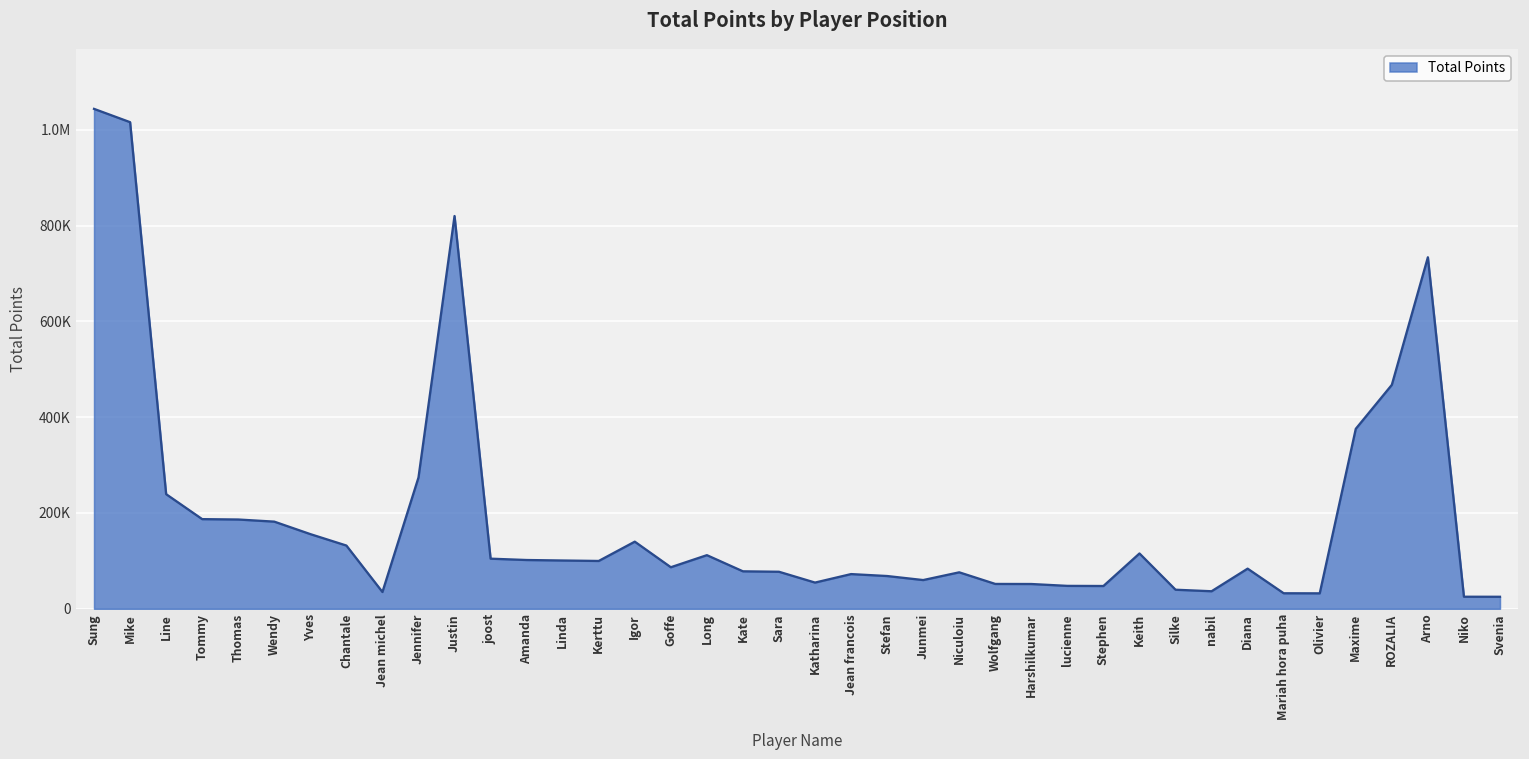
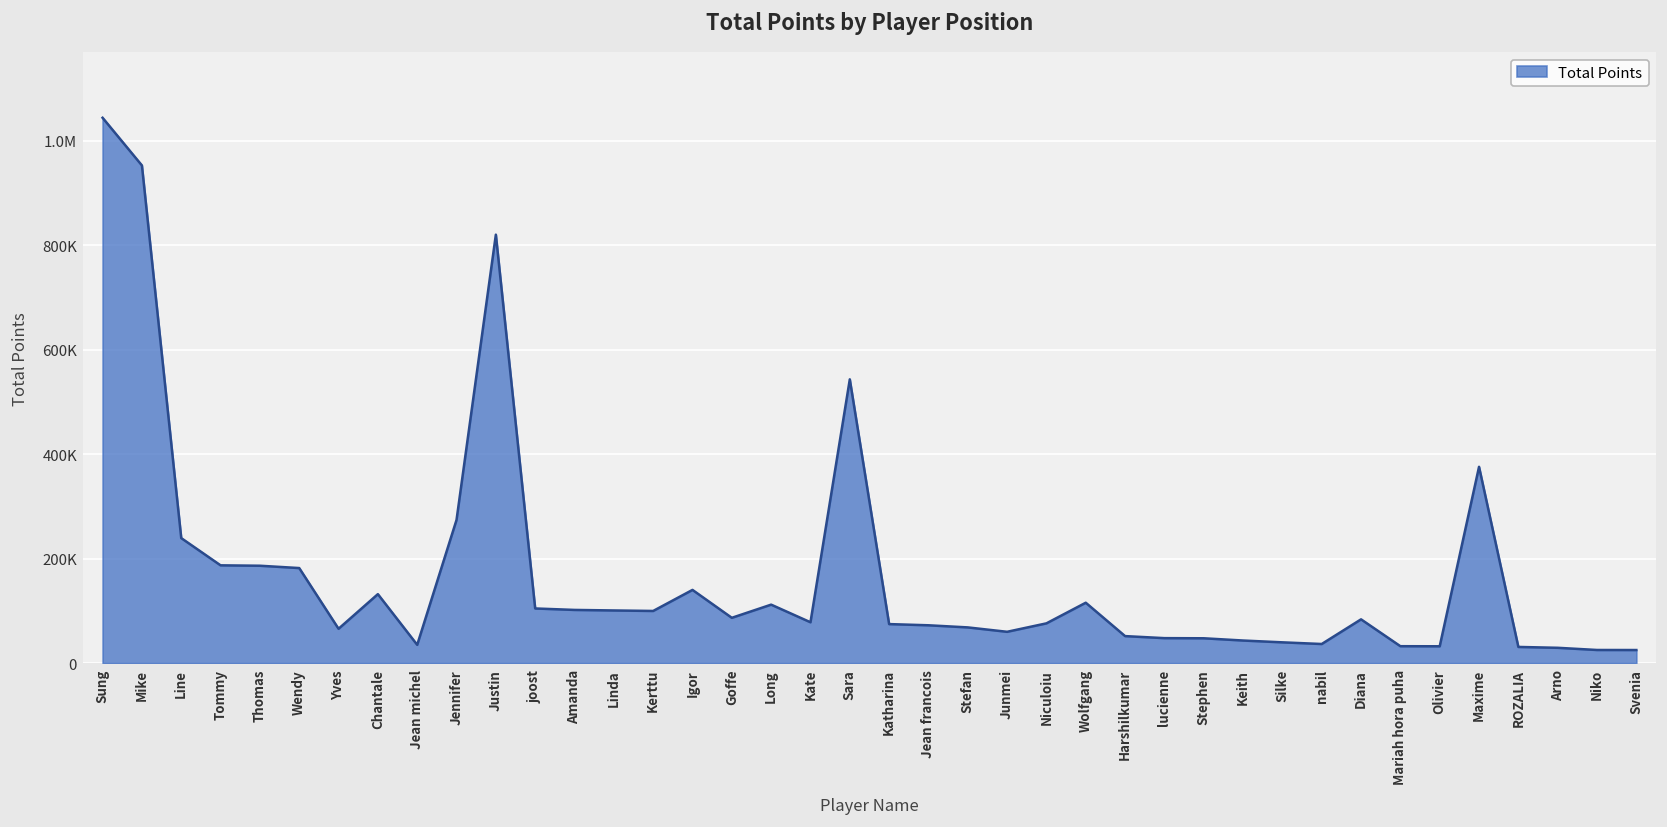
Mike: 1020000 -> 950000
Yves: 160000 -> 70000
Sara: 80000 -> 540000
Katharina: 50000 -> 70000
Wolfgang: 50000 -> 120000
Keith: 120000 -> 40000
ROZALIA: 470000 -> 30000
Arno: 730000 -> 30000
